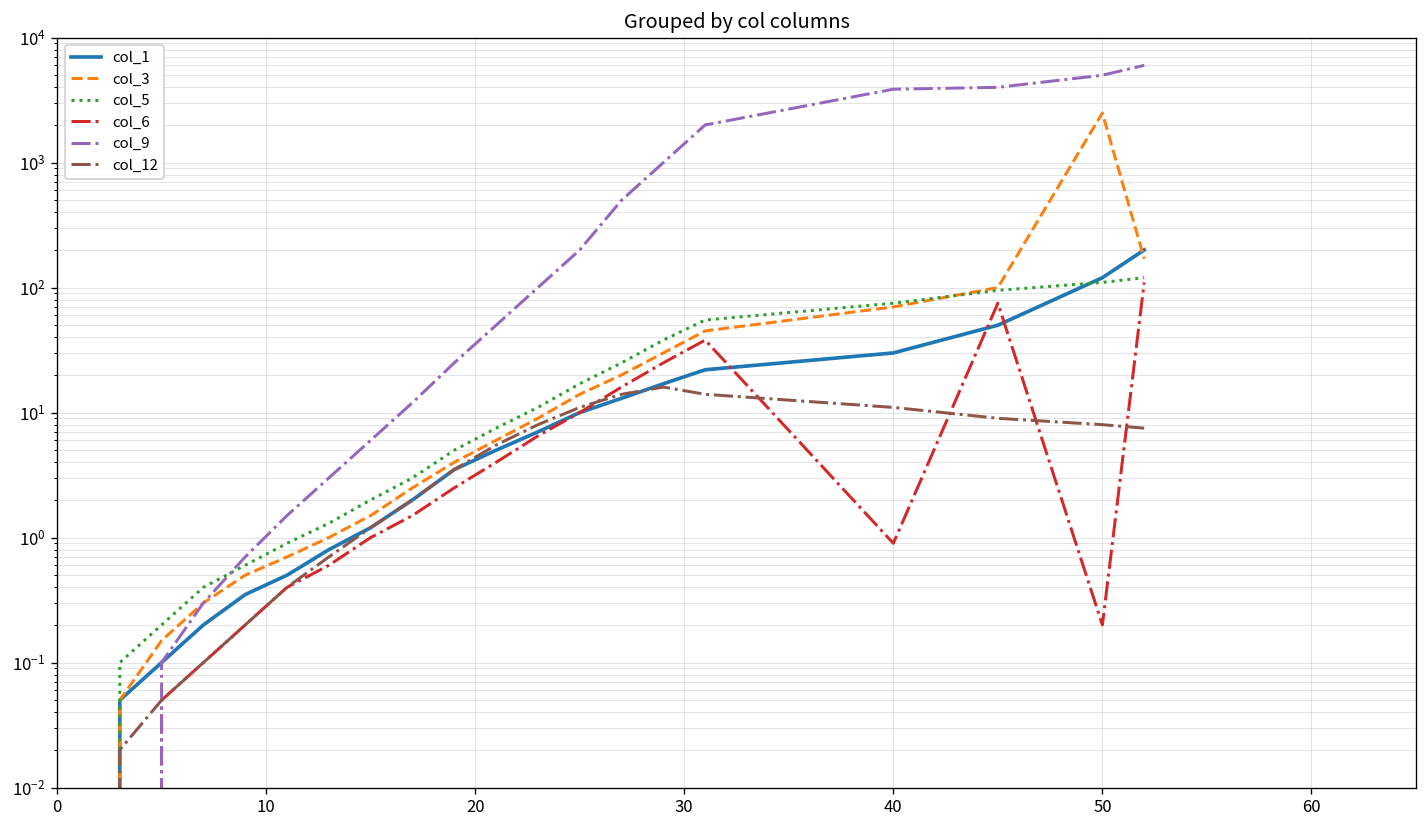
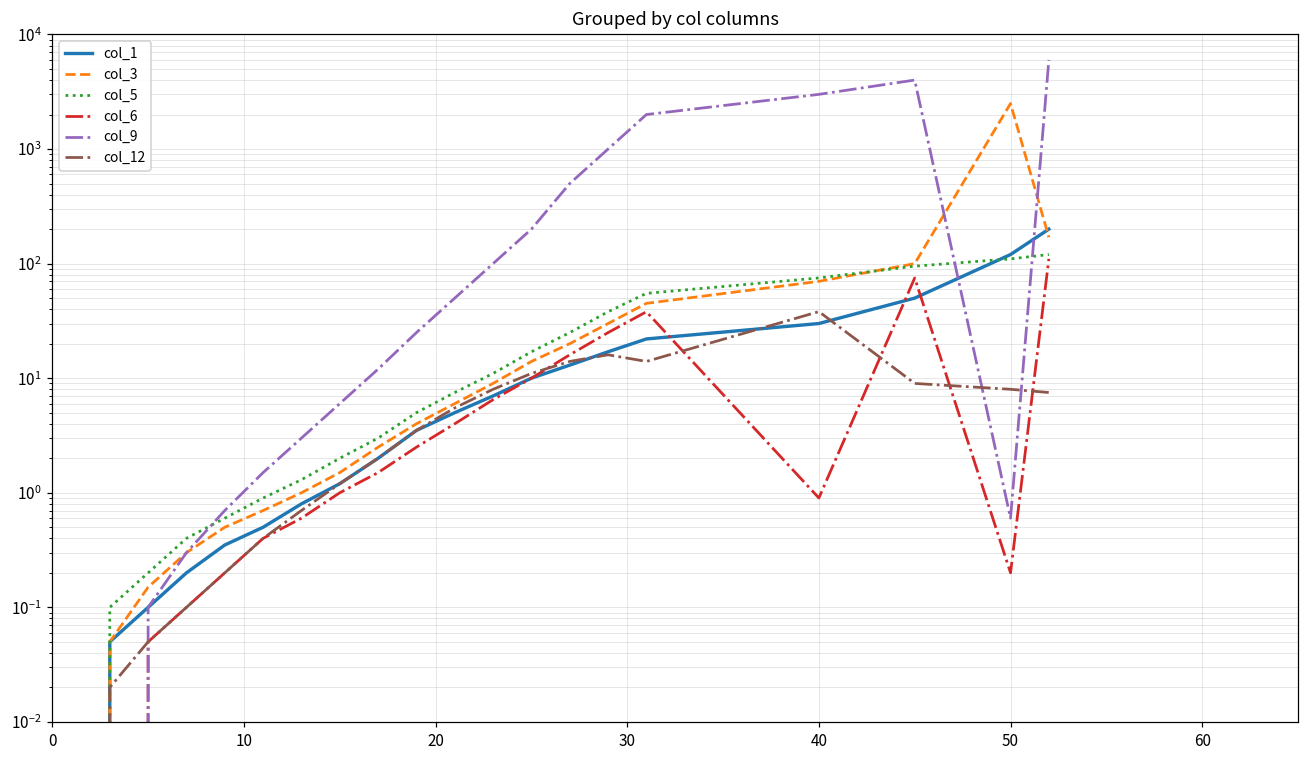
col_9, 40: 3900 -> 3000
col_12, 40: 11 -> 38
col_9, 50: 5000 -> 0.6
